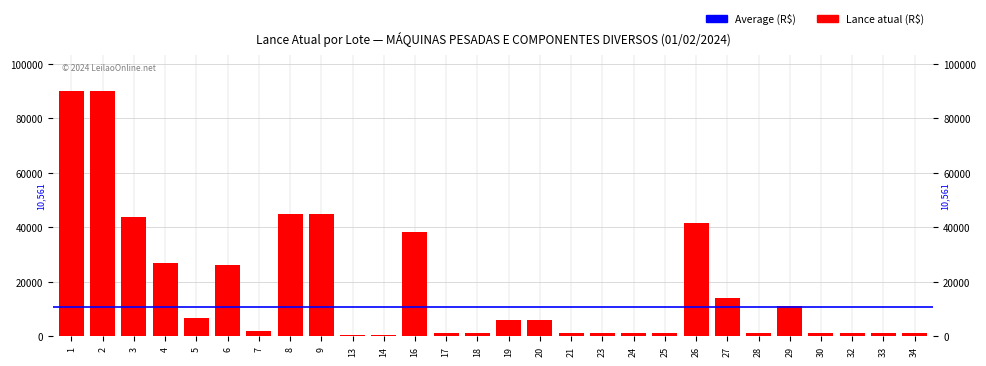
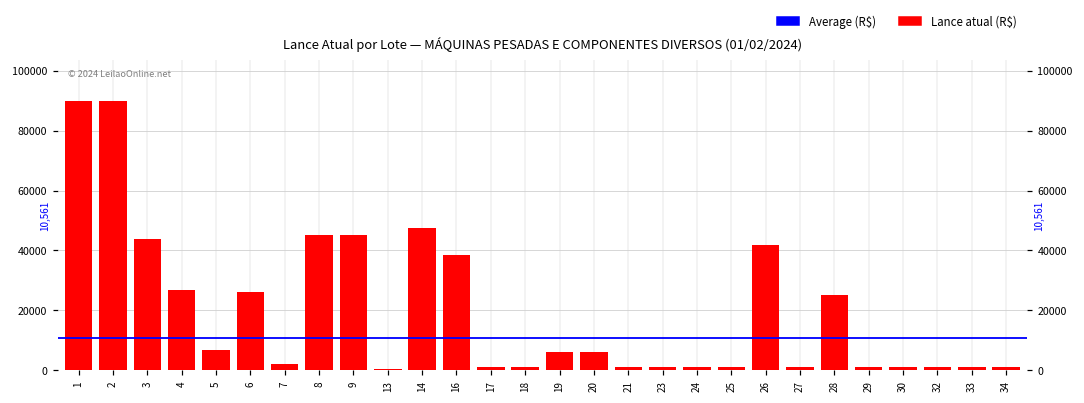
14: 1000 -> 47000
27: 14000 -> 1000
28: 1000 -> 25000
29: 11000 -> 1000
